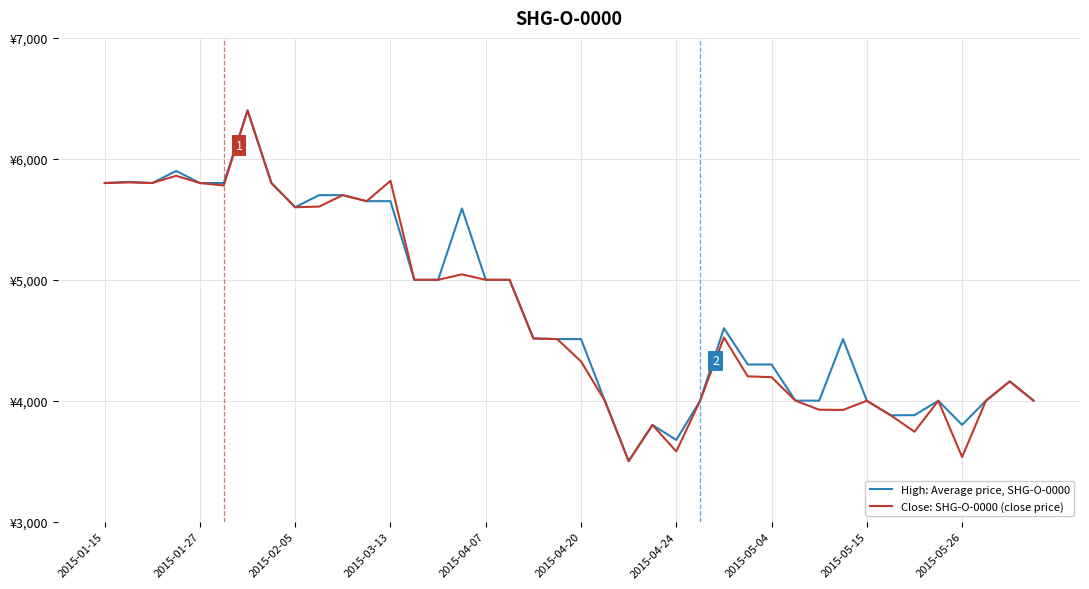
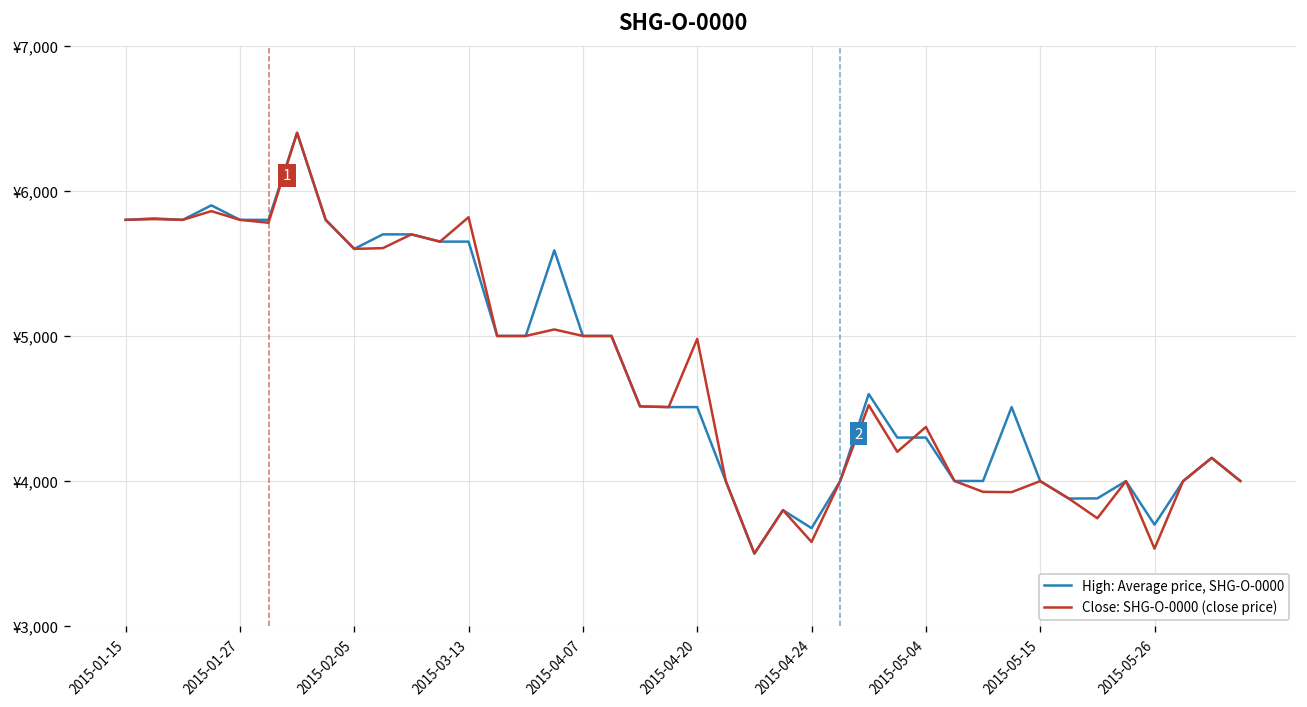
Close: SHG-O-0000 (close price), 2015-04-20: ¥4,330 -> ¥4,980
Close: SHG-O-0000 (close price), 2015-05-04: ¥4,200 -> ¥4,370
High: Average price, SHG-O-0000, 2015-05-26: ¥3,800 -> ¥3,700
